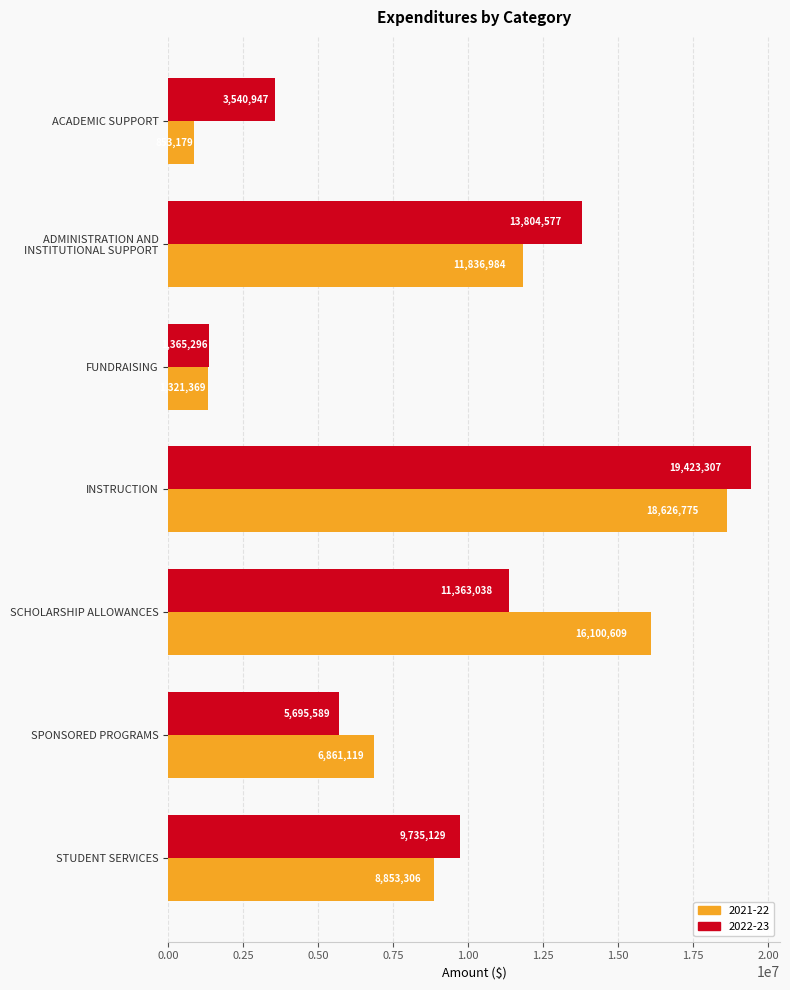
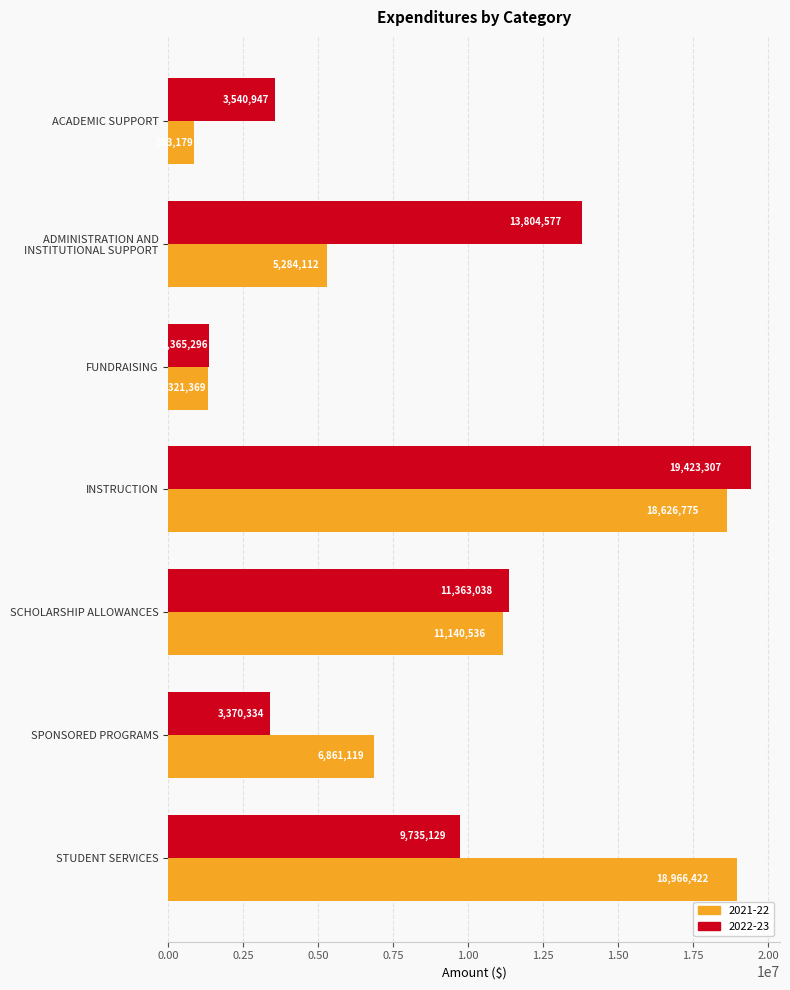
2021-22, ADMINISTRATION AND INSTITUTIONAL SUPPORT: 11,836,984 -> 5,284,112
2021-22, SCHOLARSHIP ALLOWANCES: 16,100,609 -> 11,140,536
2022-23, SPONSORED PROGRAMS: 5,695,589 -> 3,370,334
2021-22, STUDENT SERVICES: 8,853,306 -> 18,966,422
